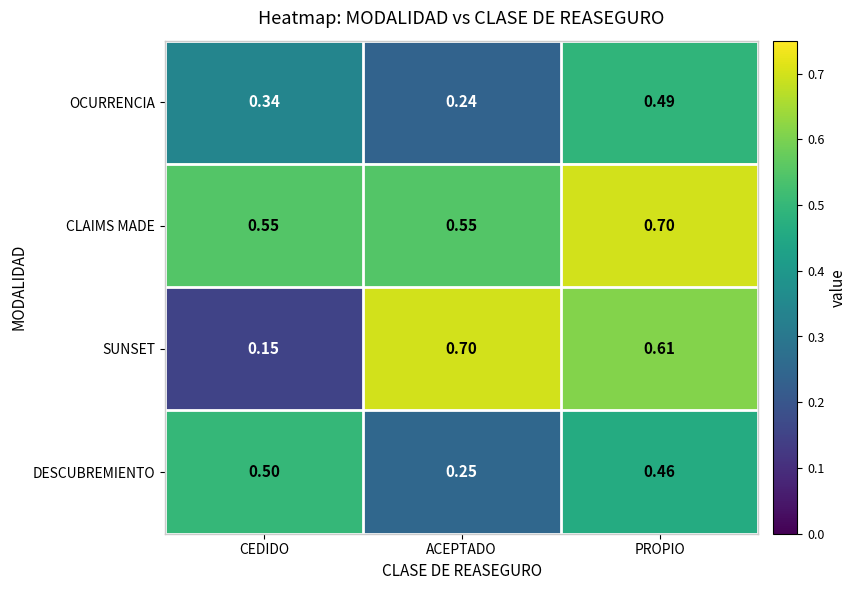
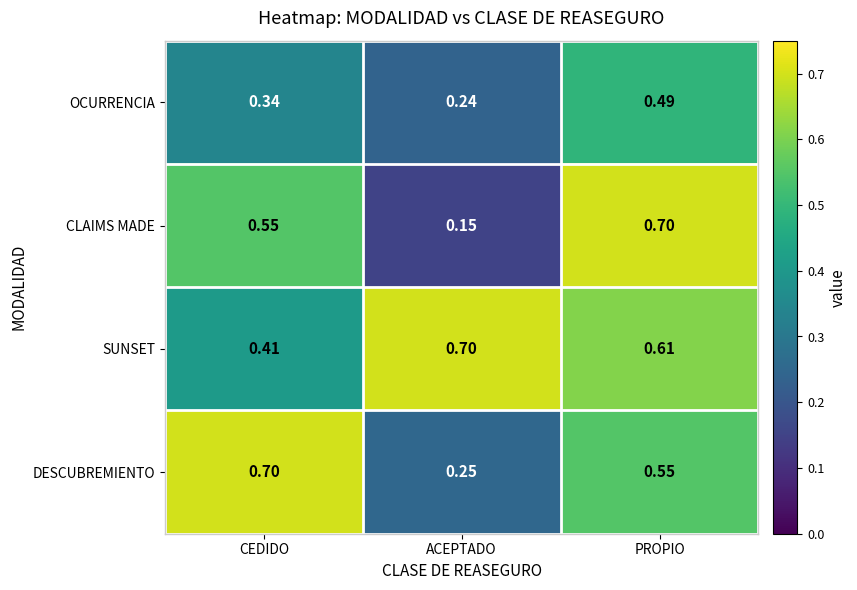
CLAIMS MADE, ACEPTADO: 0.55 -> 0.15
SUNSET, CEDIDO: 0.15 -> 0.41
DESCUBREMIENTO, CEDIDO: 0.50 -> 0.70
DESCUBREMIENTO, PROPIO: 0.46 -> 0.55
